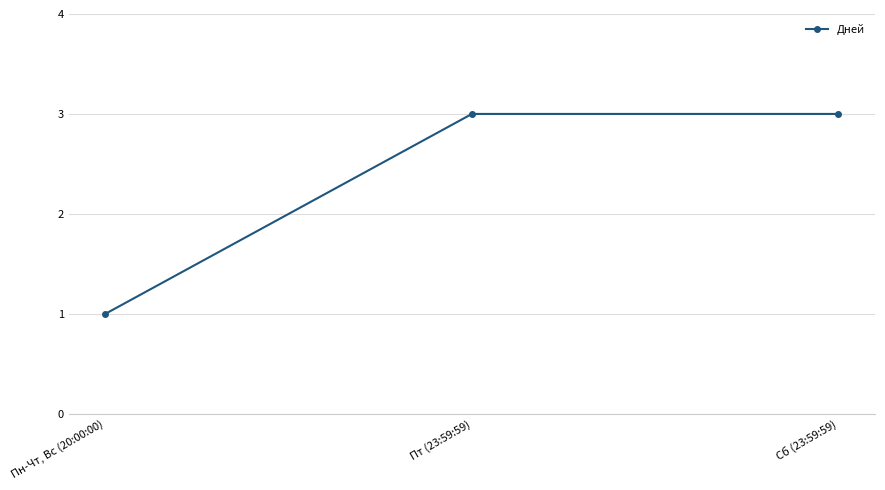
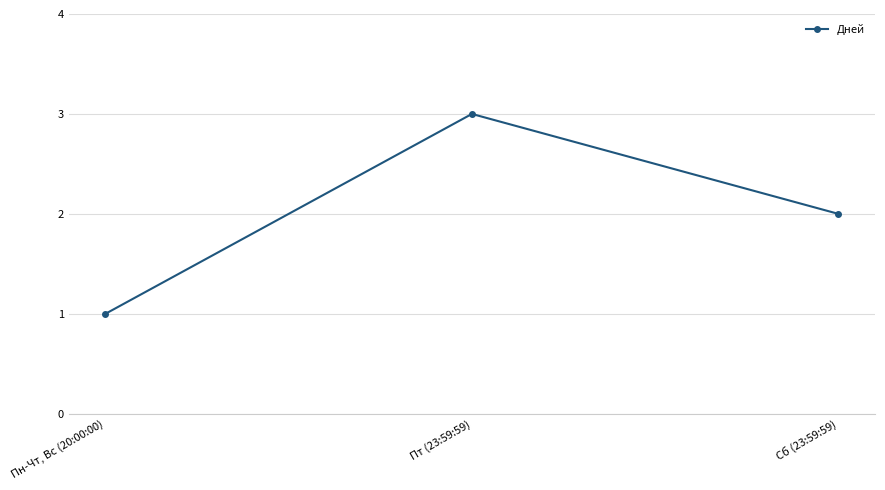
Сб (23:59:59): 3 -> 2
